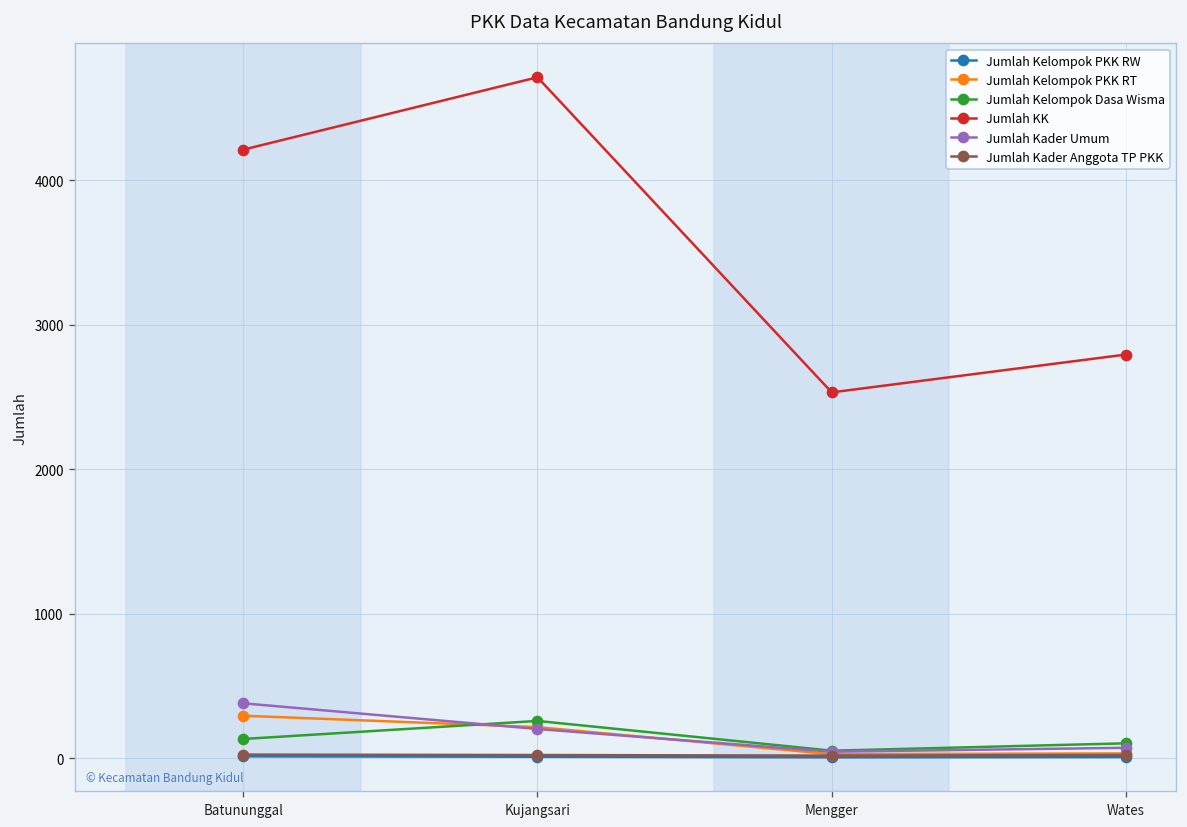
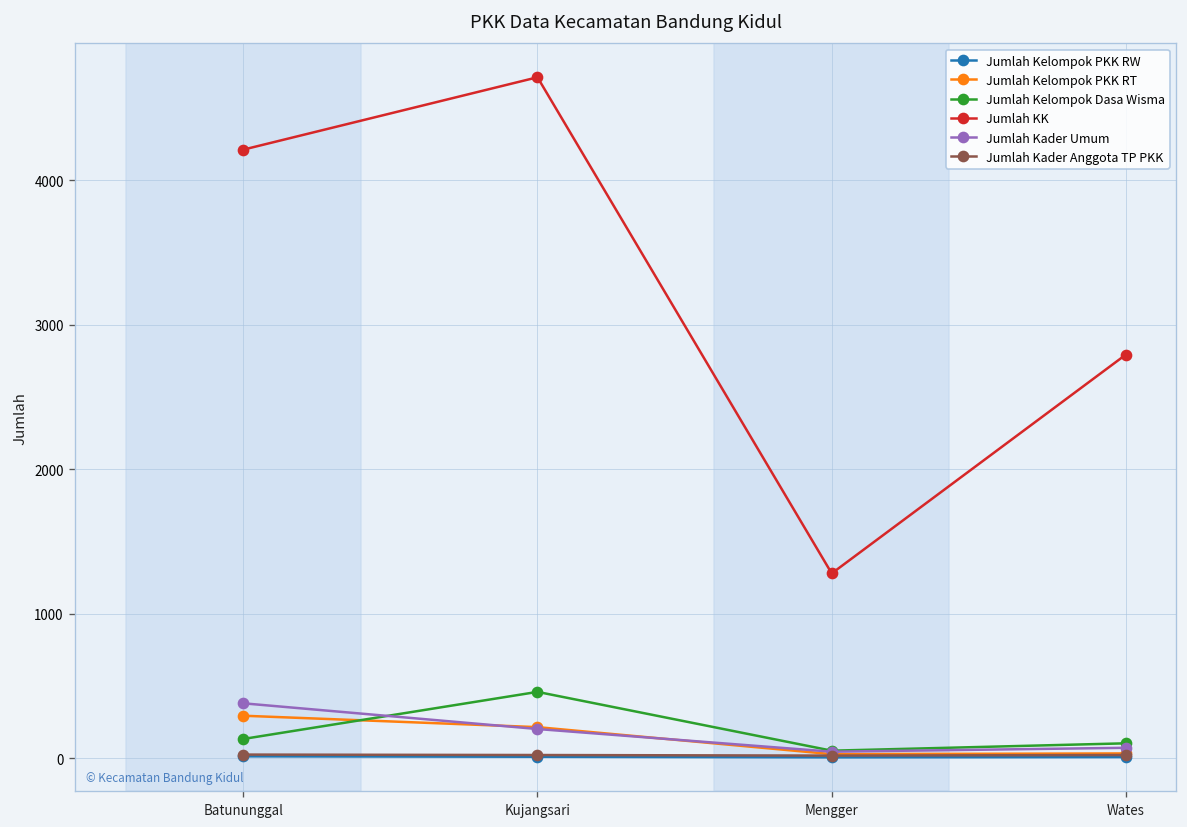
Jumlah Kelompok Dasa Wisma, Kujangsari: 260 -> 460
Jumlah KK, Mengger: 2530 -> 1280
